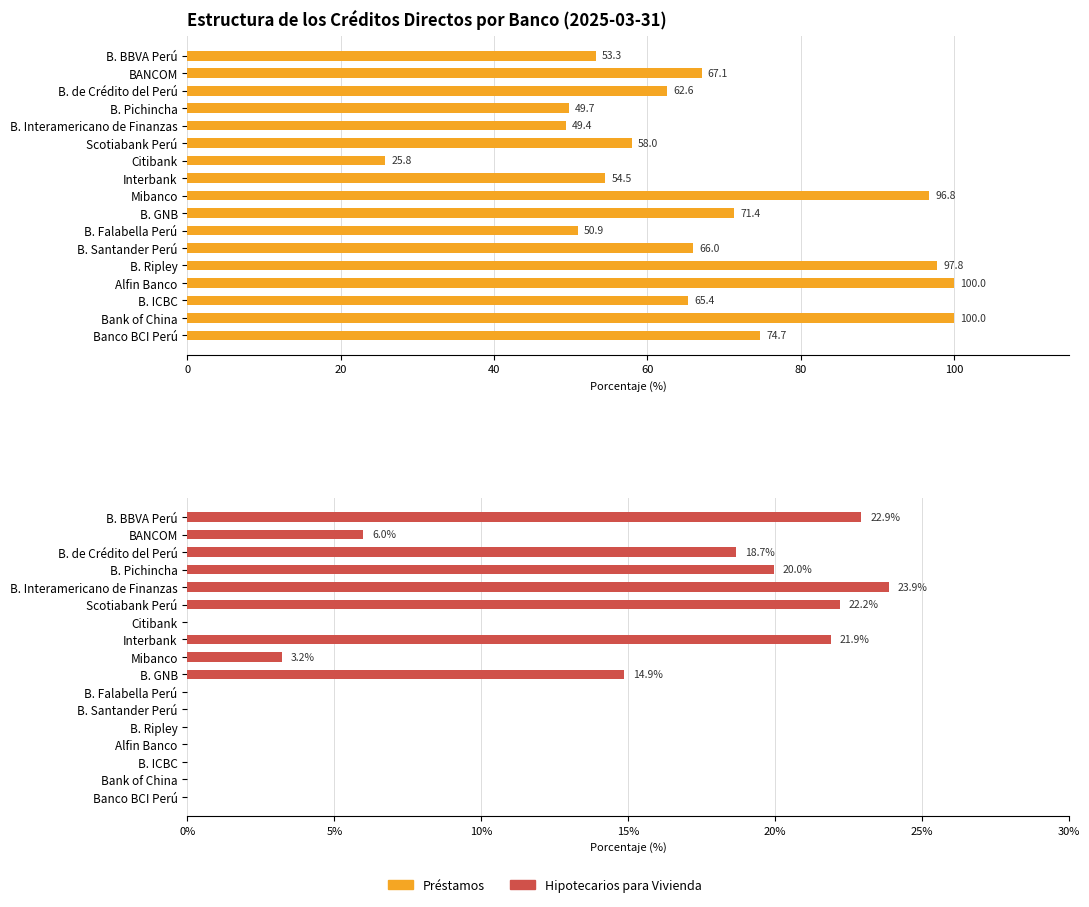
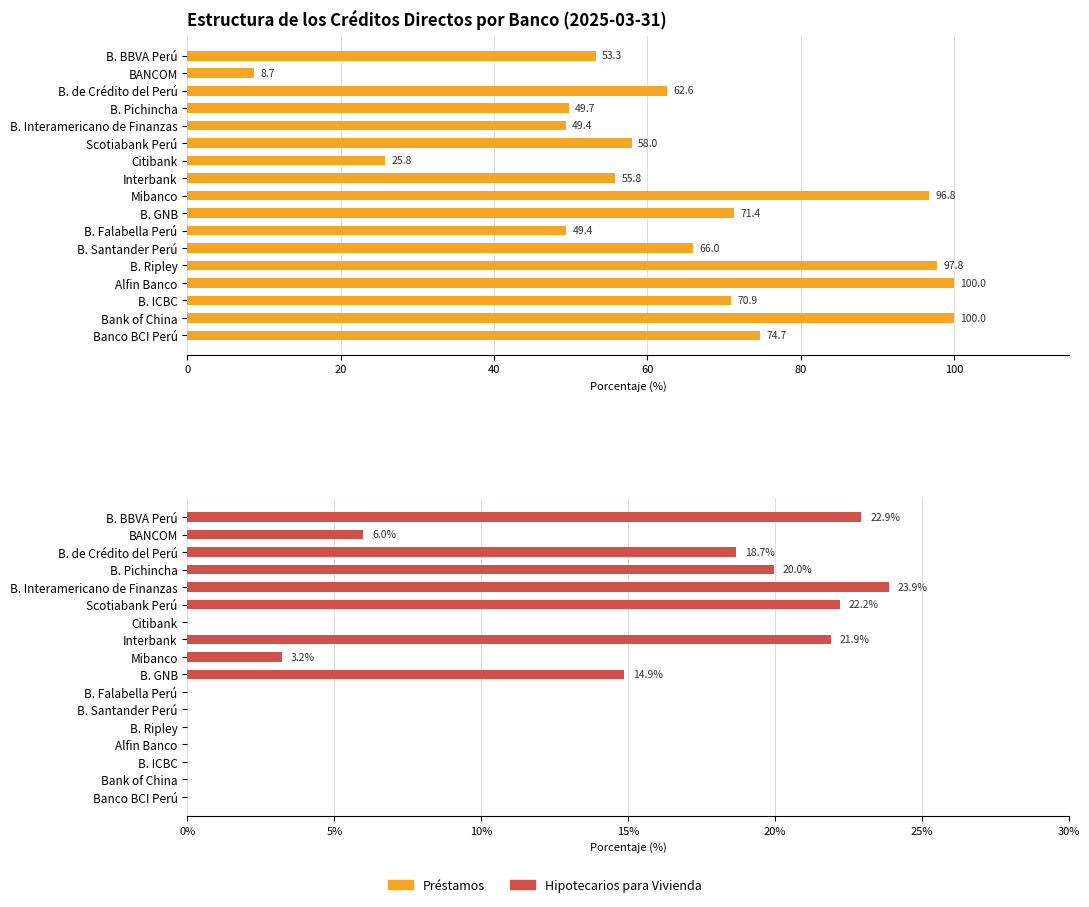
Estructura de los Créditos Directos por Banco (2025-03-31), BANCOM: 67.1 -> 8.7
Estructura de los Créditos Directos por Banco (2025-03-31), Interbank: 54.5 -> 55.8
Estructura de los Créditos Directos por Banco (2025-03-31), B. Falabella Perú: 50.9 -> 49.4
Estructura de los Créditos Directos por Banco (2025-03-31), B. ICBC: 65.4 -> 70.9
